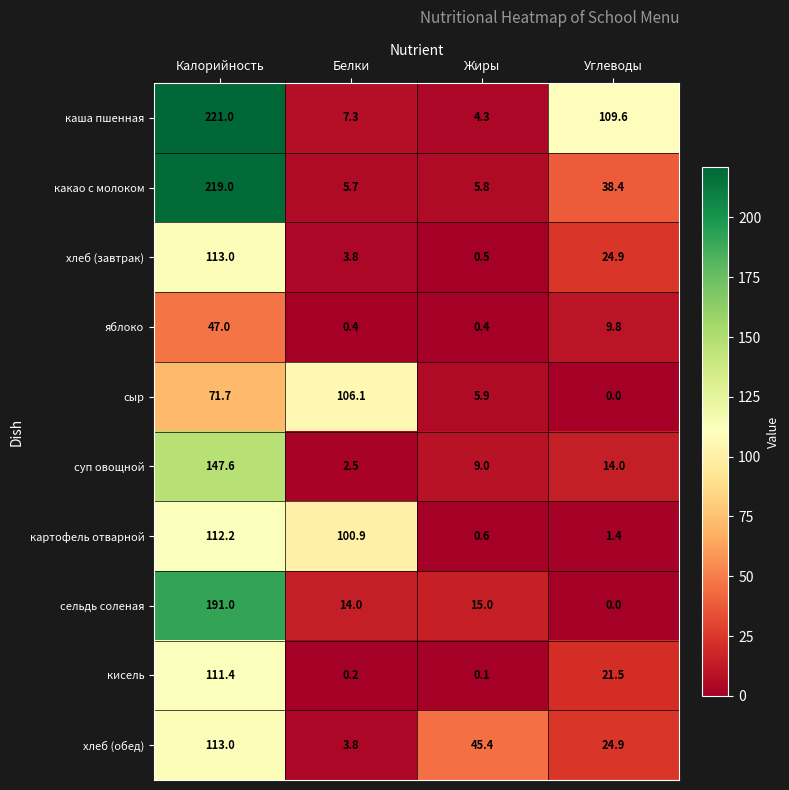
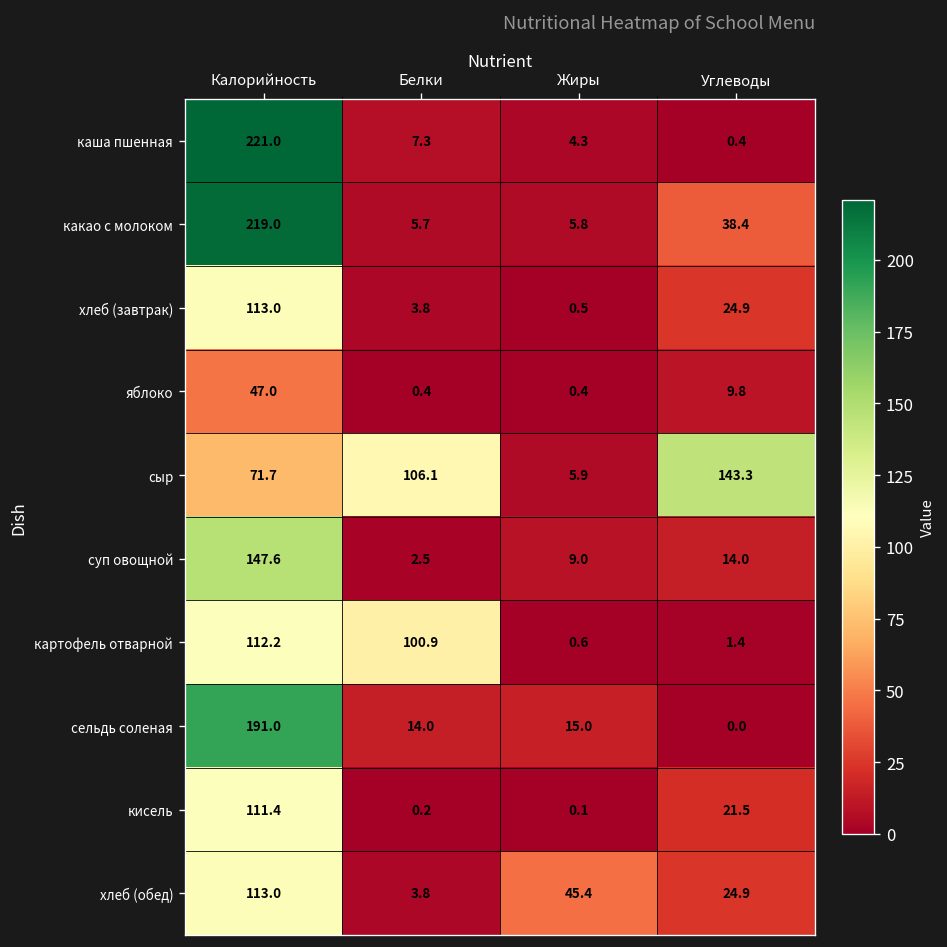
каша пшенная, Углеводы: 109.6 -> 0.4
сыр, Углеводы: 0.0 -> 143.3
